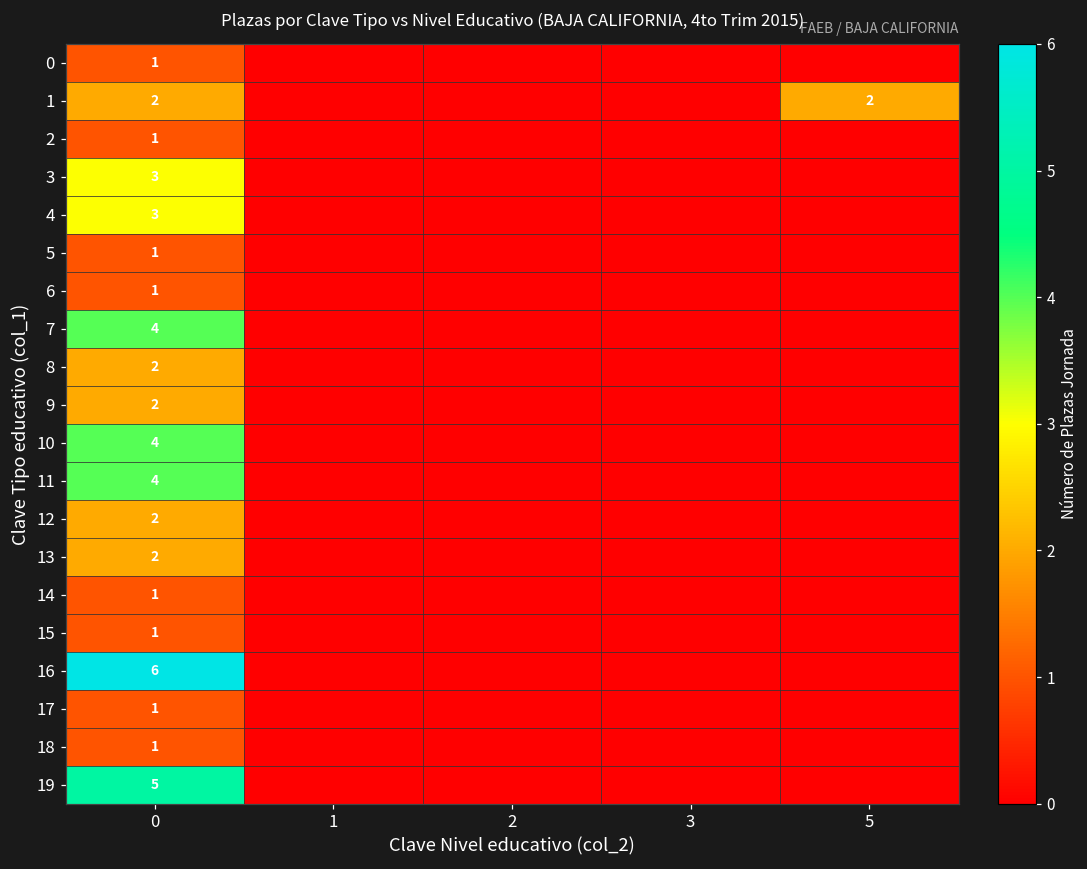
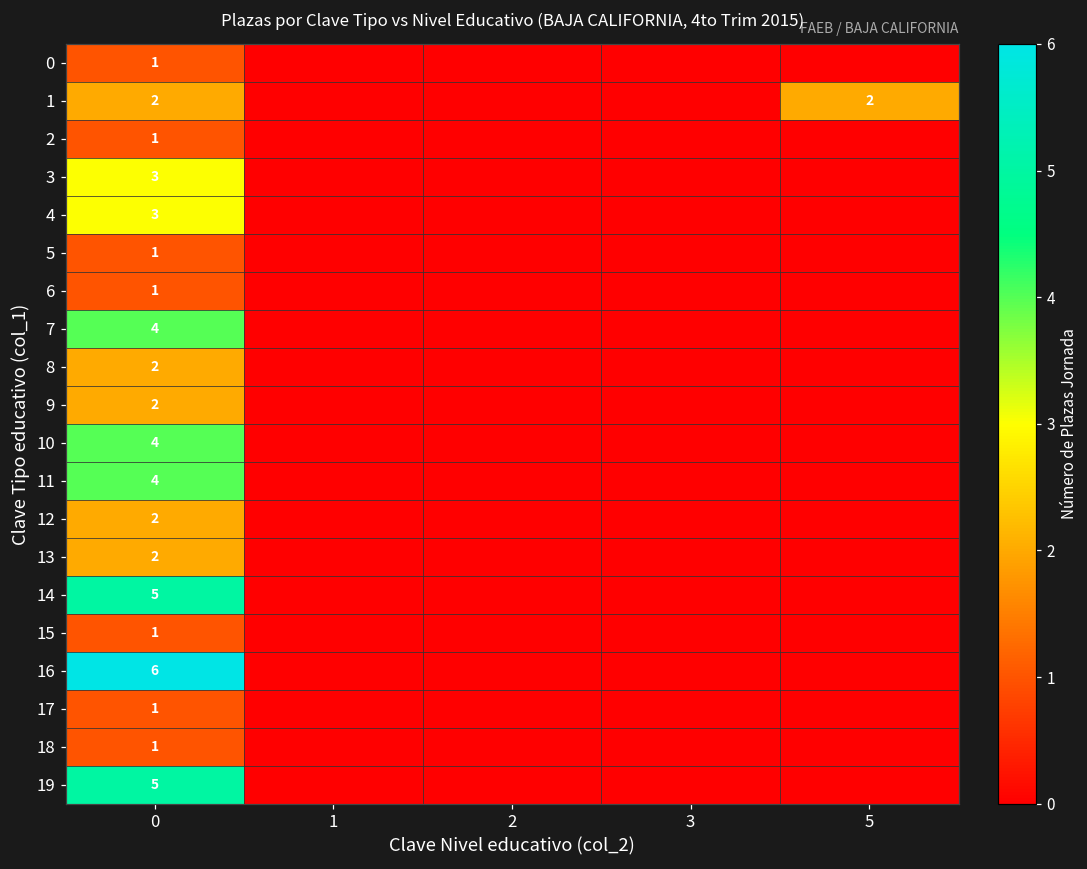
14, 0: 1 -> 5
